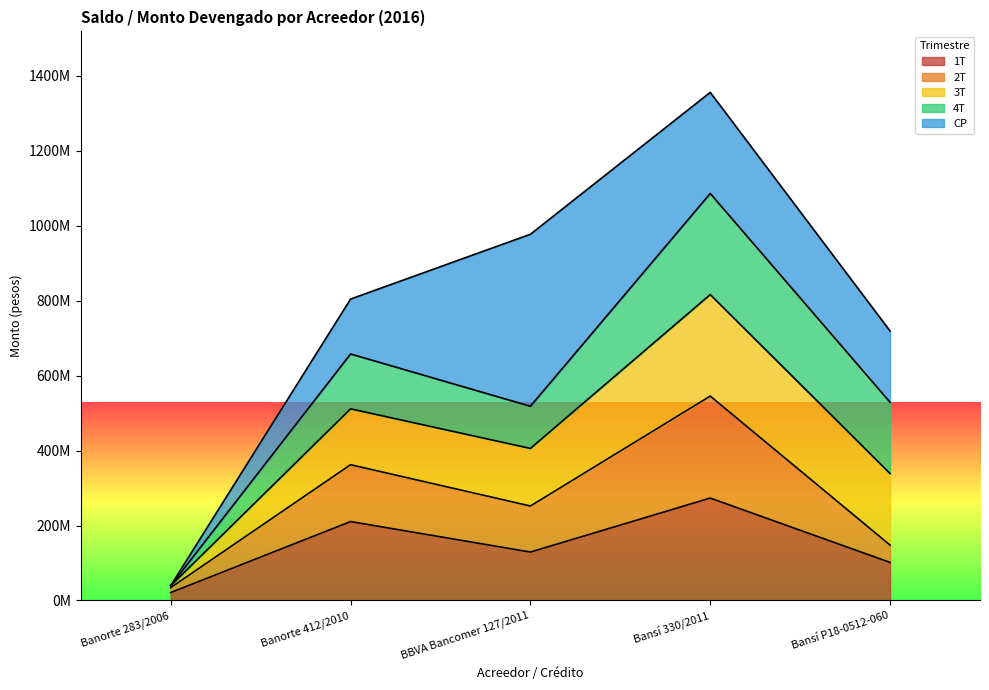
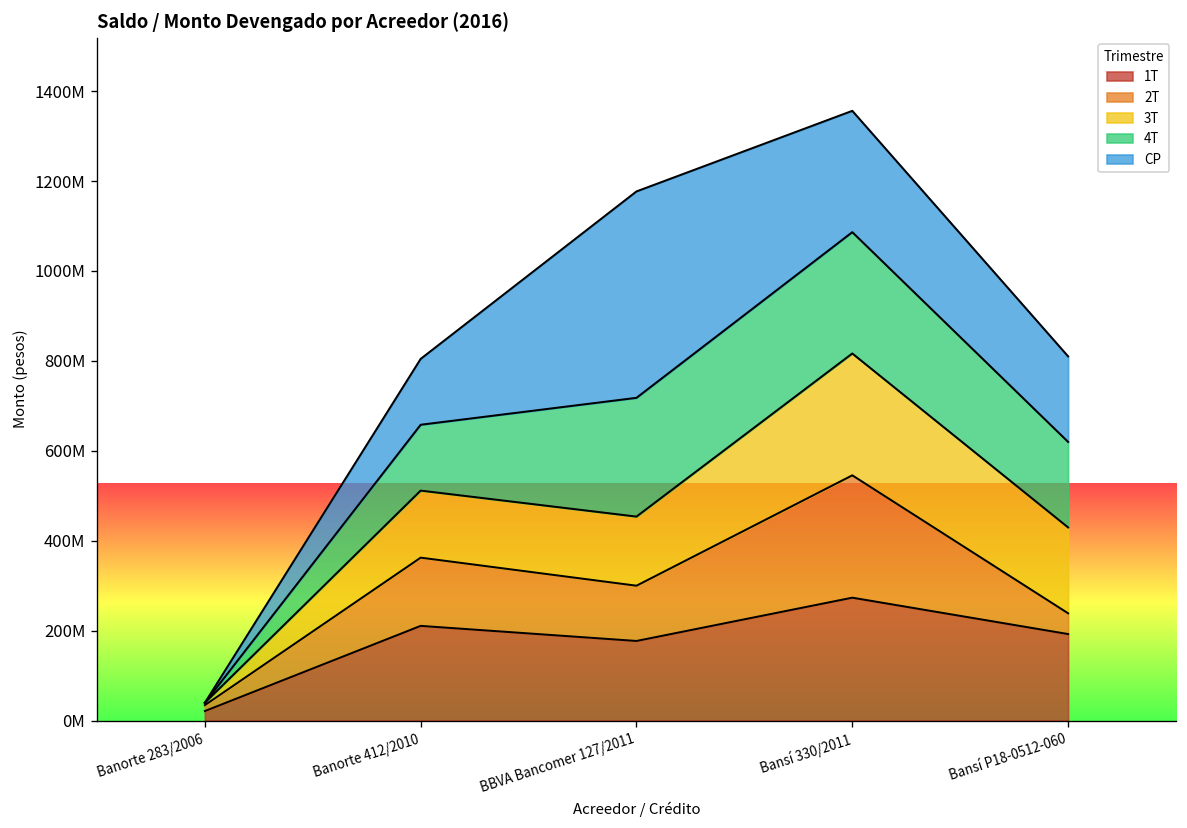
1T, BBVA Bancomer 127/2011: 130000000 -> 180000000
4T, BBVA Bancomer 127/2011: 110000000 -> 260000000
1T, Bansí P18-0512-060: 100000000 -> 190000000
